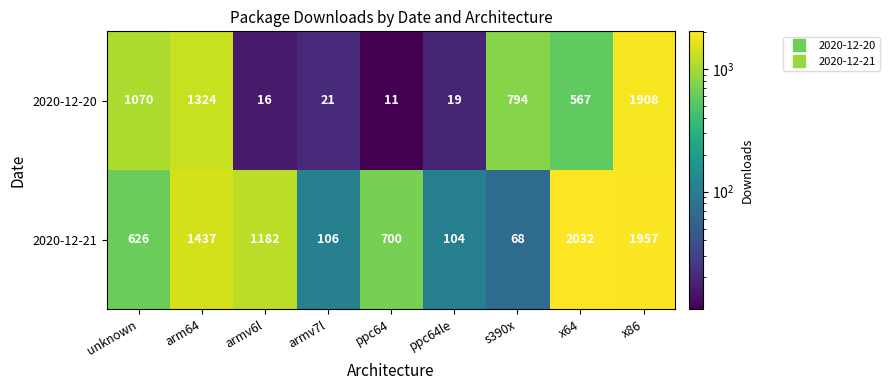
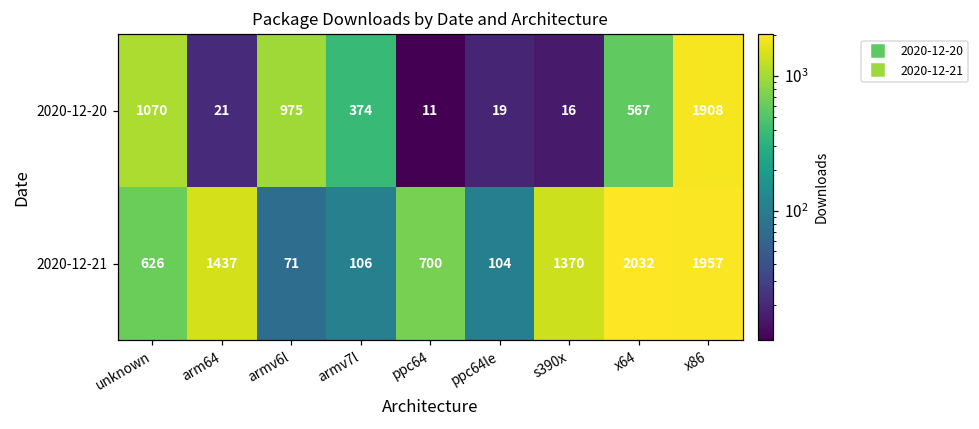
2020-12-20, arm64: 1324 -> 21
2020-12-20, armv6l: 16 -> 975
2020-12-20, armv7l: 21 -> 374
2020-12-20, s390x: 794 -> 16
2020-12-21, armv6l: 1182 -> 71
2020-12-21, s390x: 68 -> 1370
